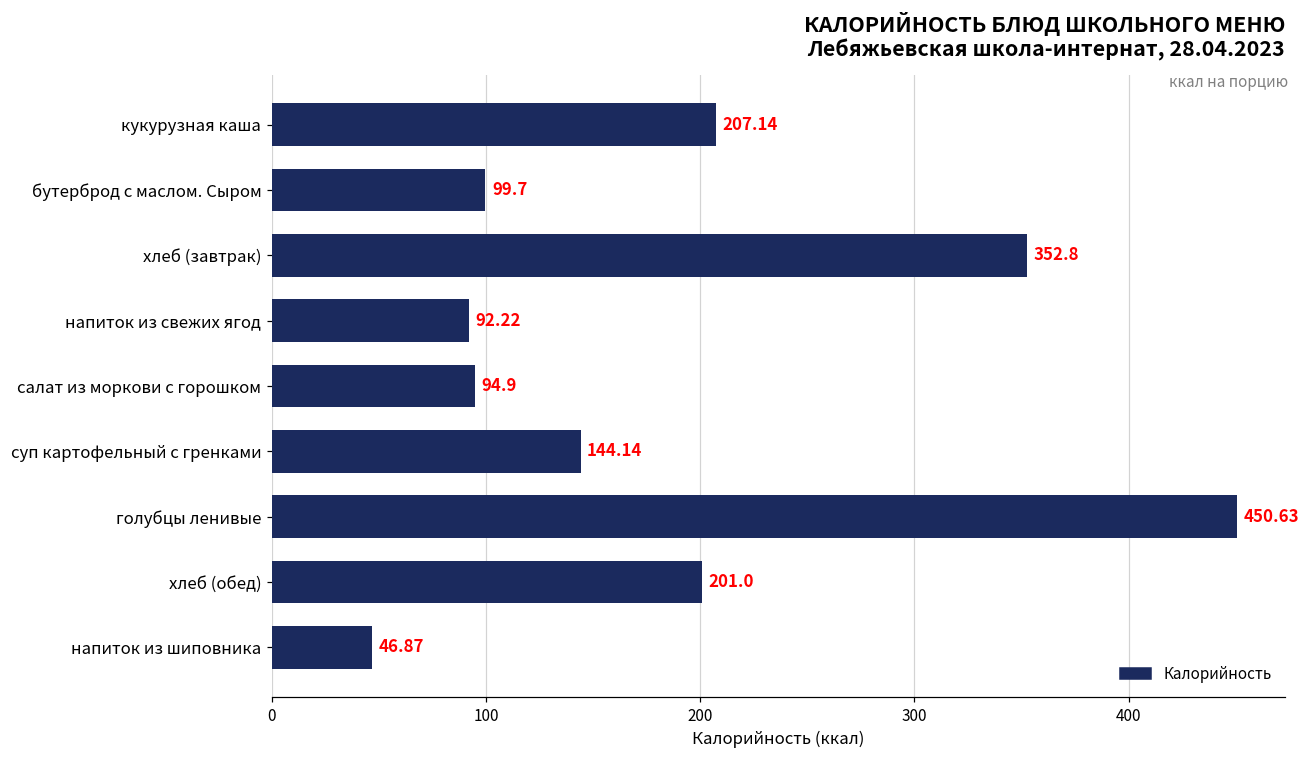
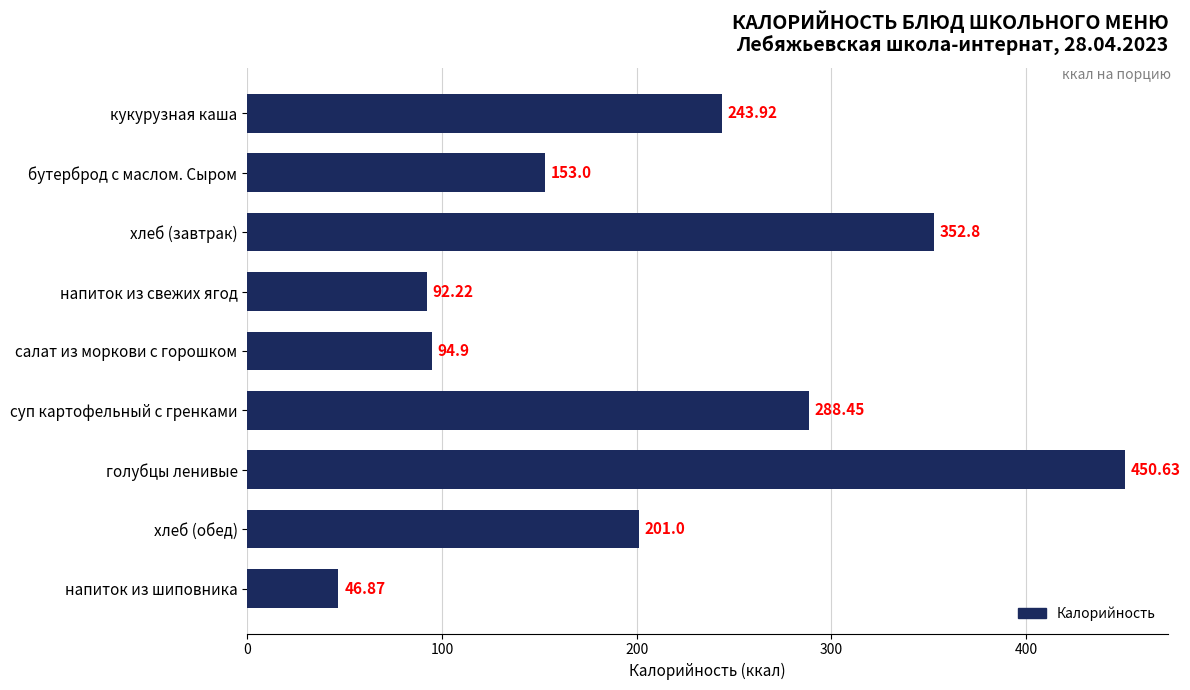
кукурузная каша: 207.14 -> 243.92
бутерброд с маслом. Сыром: 99.7 -> 153.0
суп картофельный с гренками: 144.14 -> 288.45
